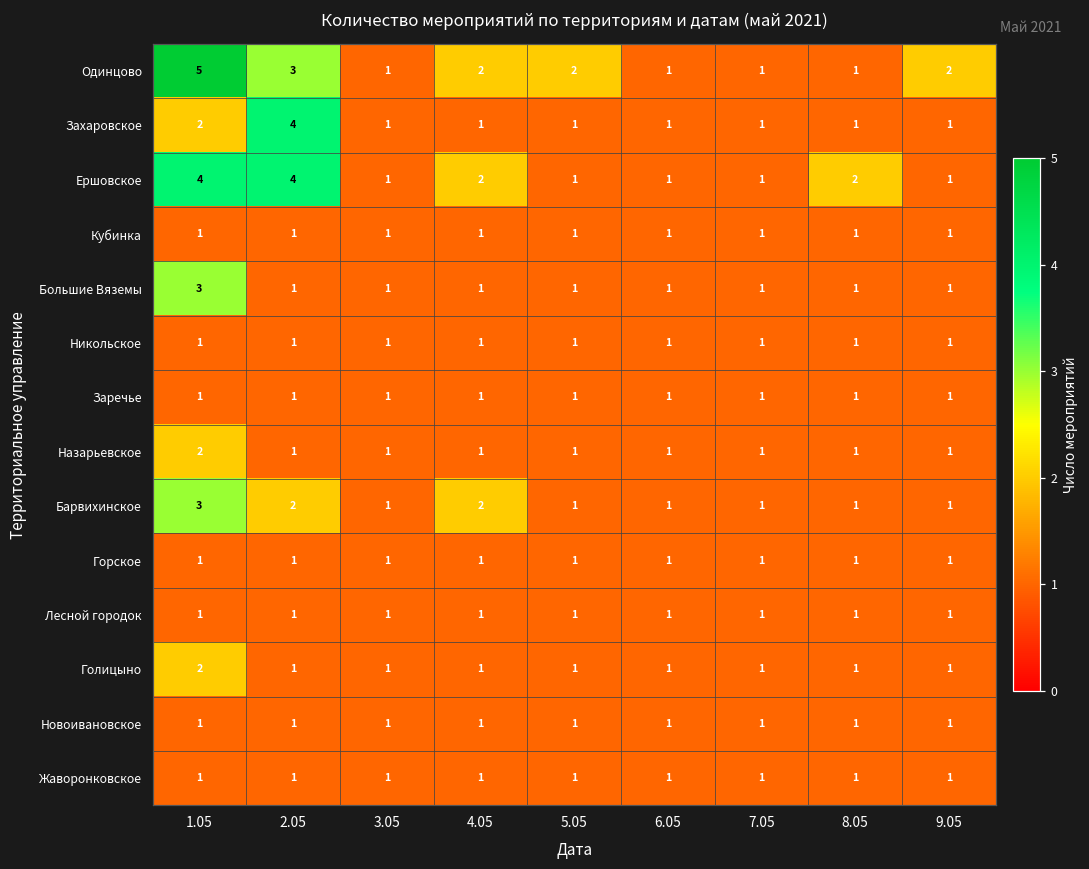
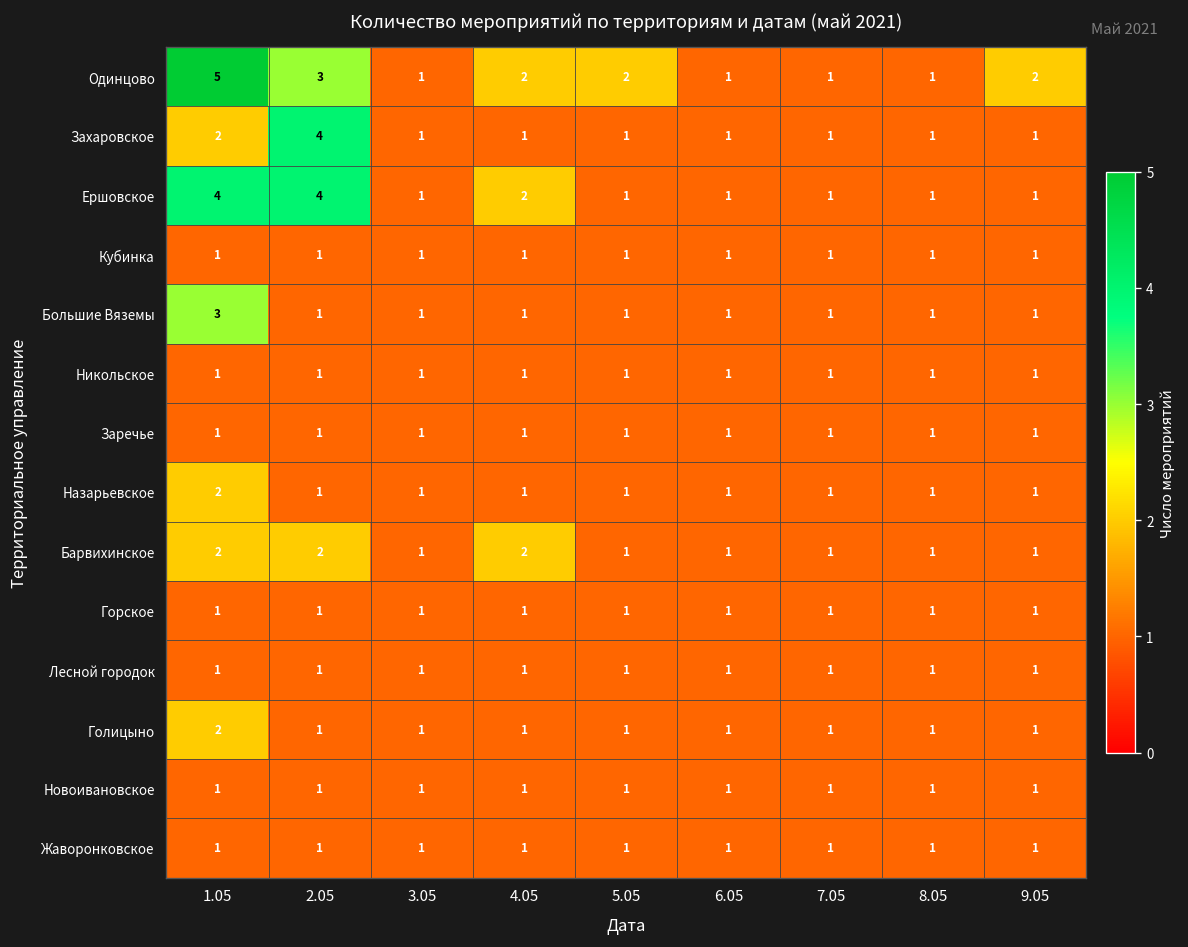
Ершовское, 8.05: 2 -> 1
Барвихинское, 1.05: 3 -> 2
